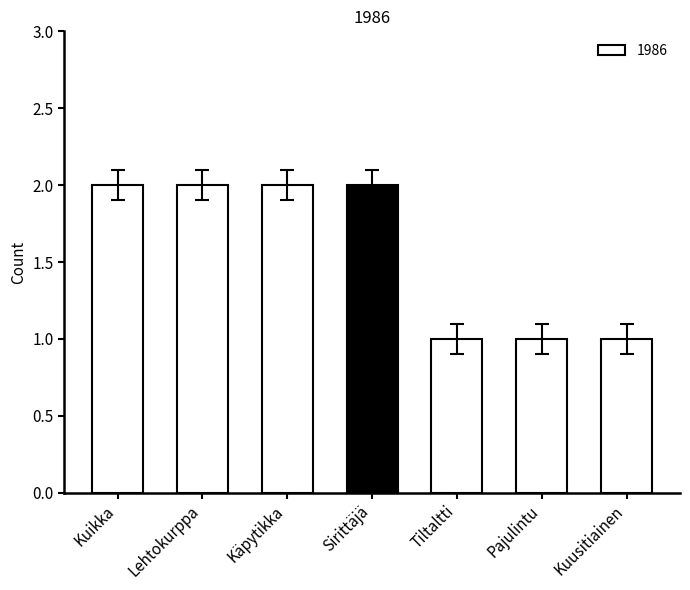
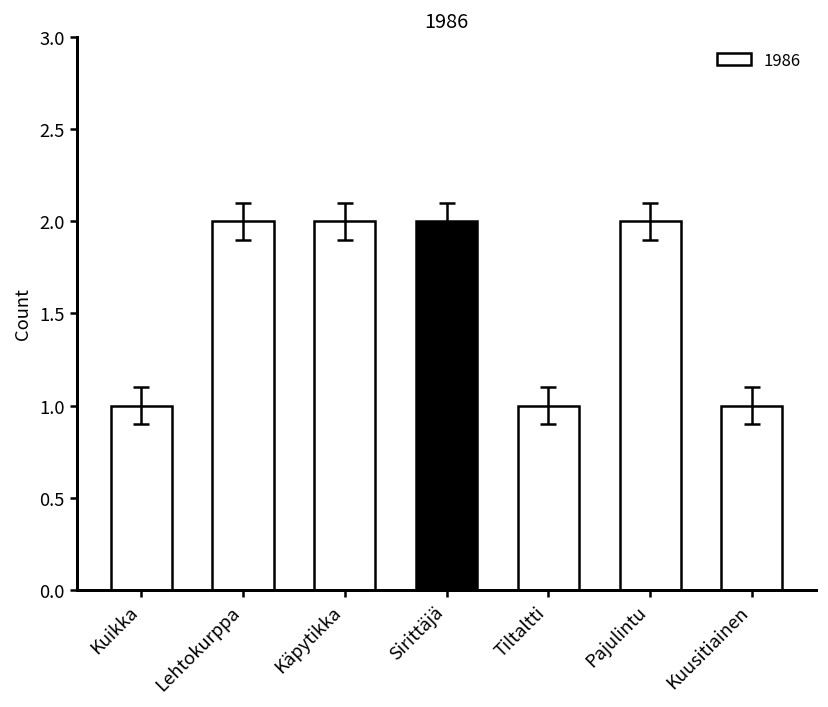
1986, Kuikka: 2 -> 1
1986, Pajulintu: 1 -> 2
